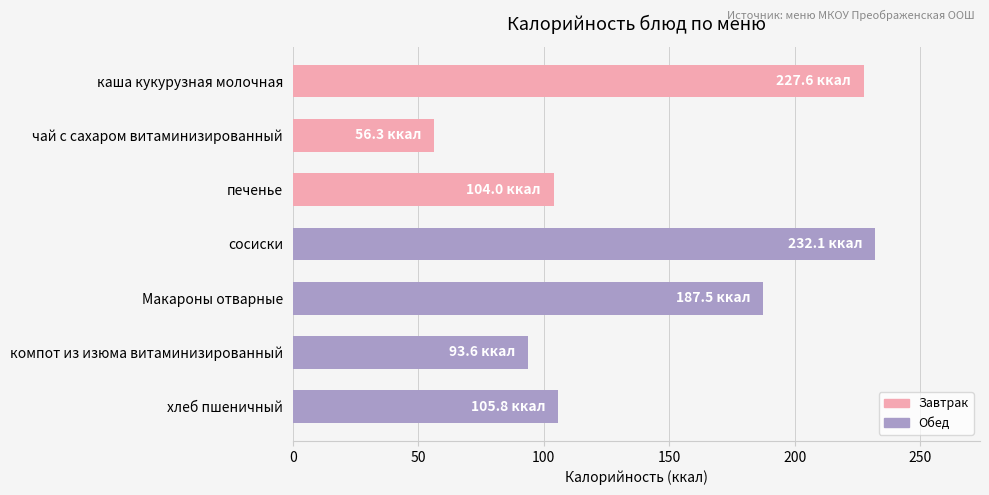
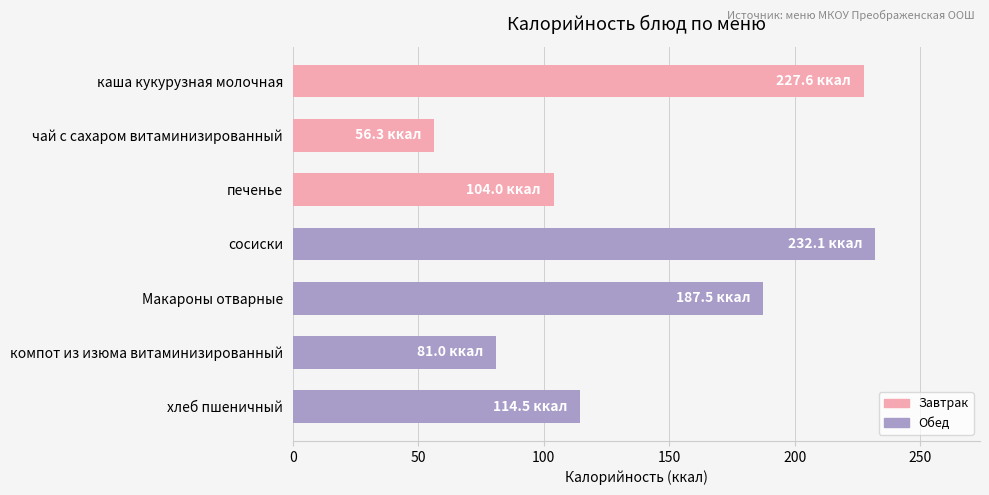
компот из изюма витаминизированный: 93.6 -> 81.0
хлеб пшеничный: 105.8 -> 114.5
